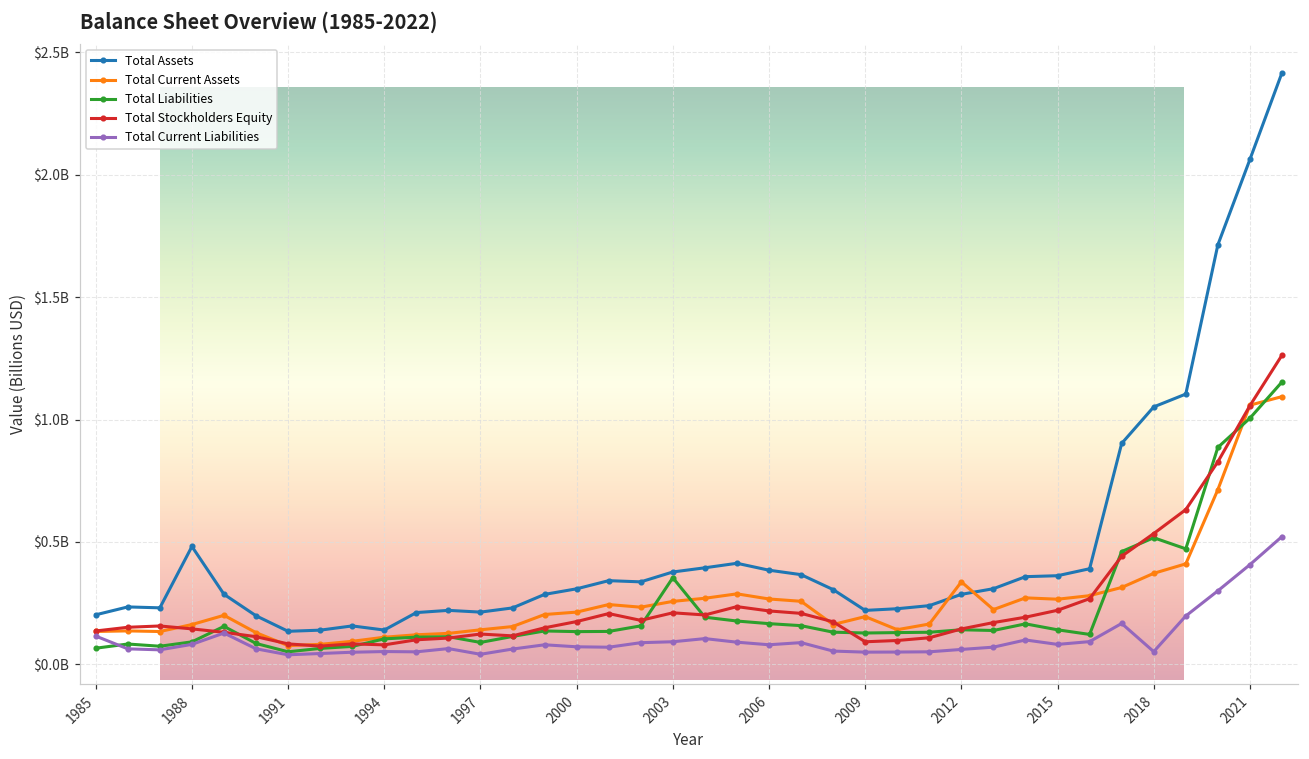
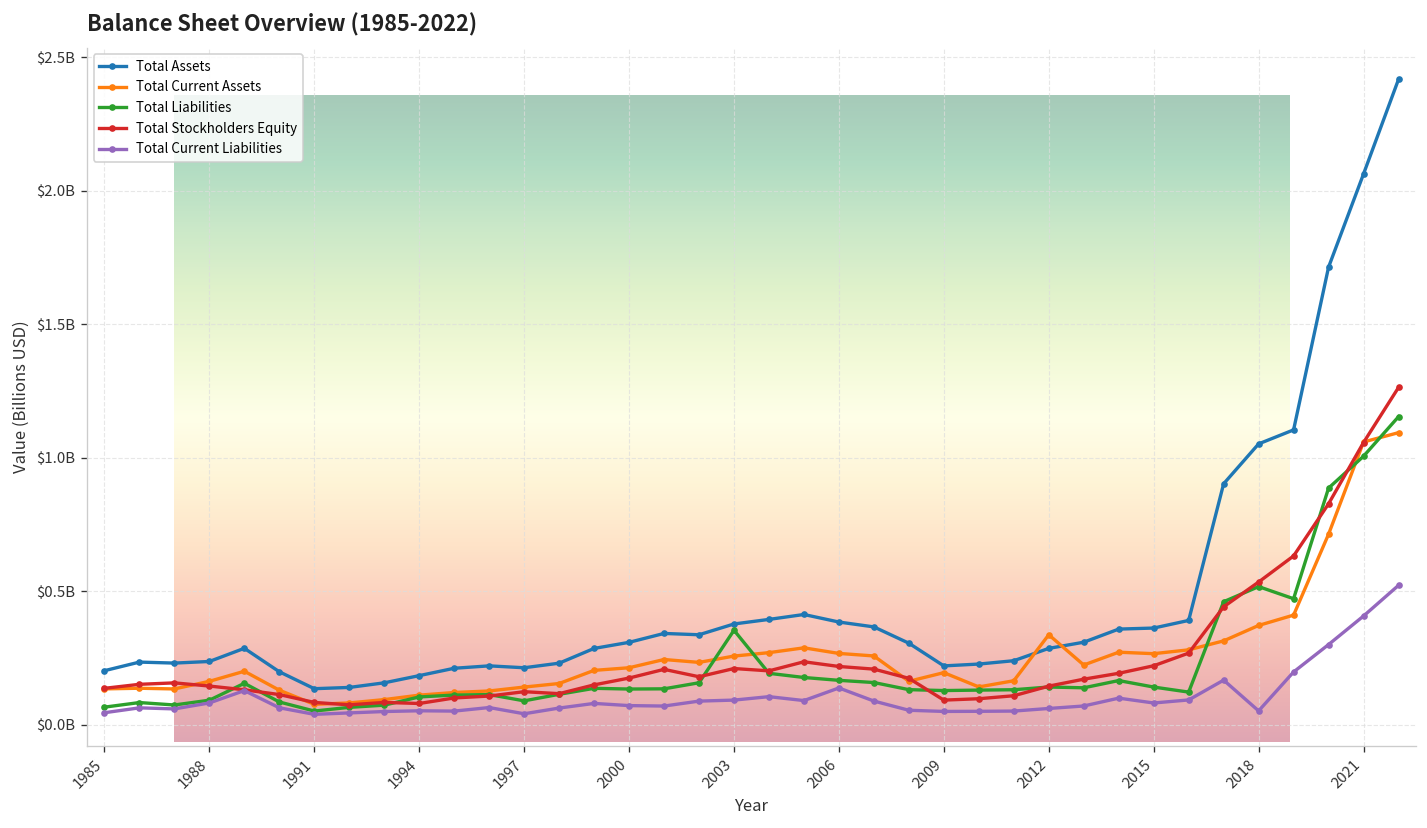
Balance Sheet Overview (1985-2022), Total Current Liabilities, 1985: $120000000 -> $50000000
Balance Sheet Overview (1985-2022), Total Assets, 1988: $480000000 -> $240000000
Balance Sheet Overview (1985-2022), Total Assets, 1994: $140000000 -> $180000000
Balance Sheet Overview (1985-2022), Total Current Liabilities, 2006: $80000000 -> $140000000
